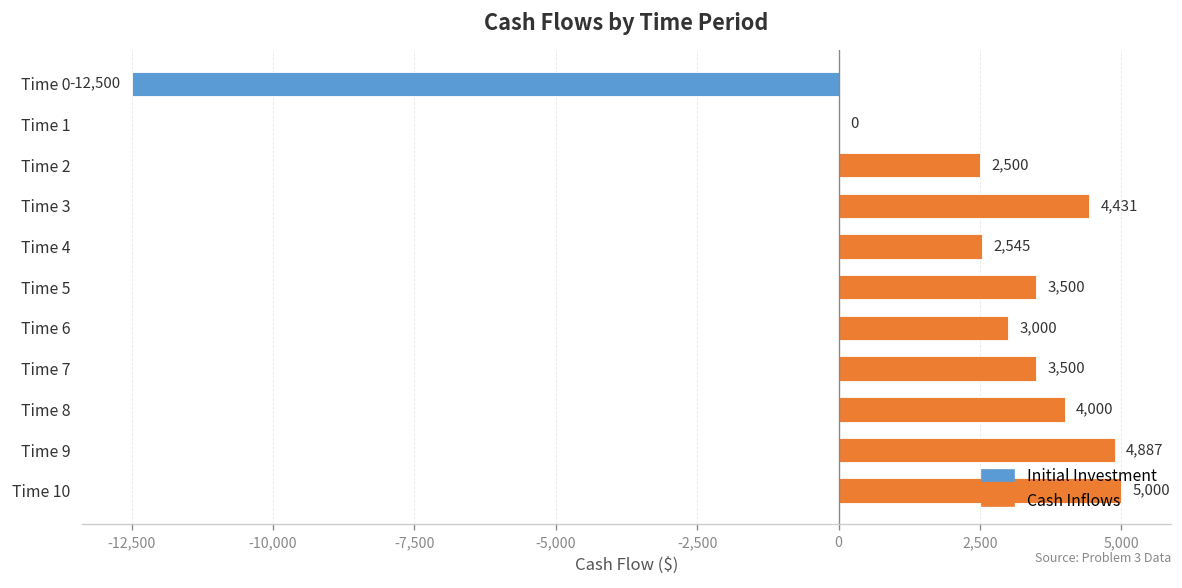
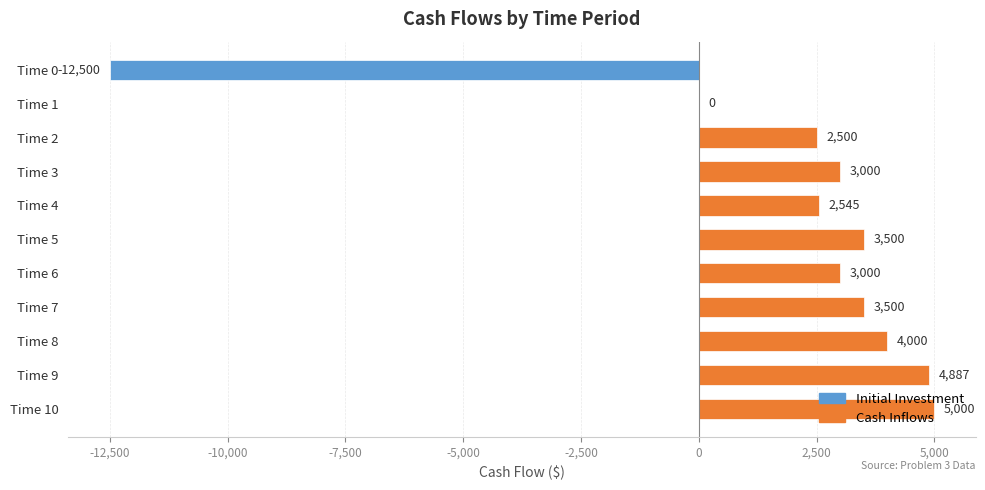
Time 3: 4,431 -> 3,000
